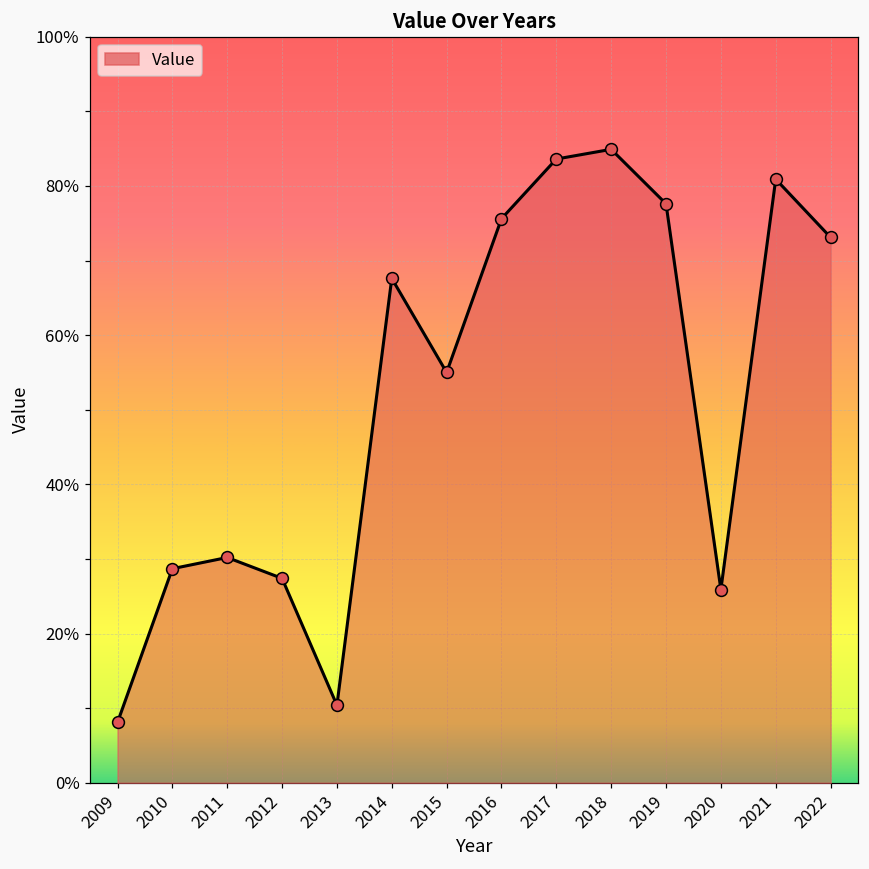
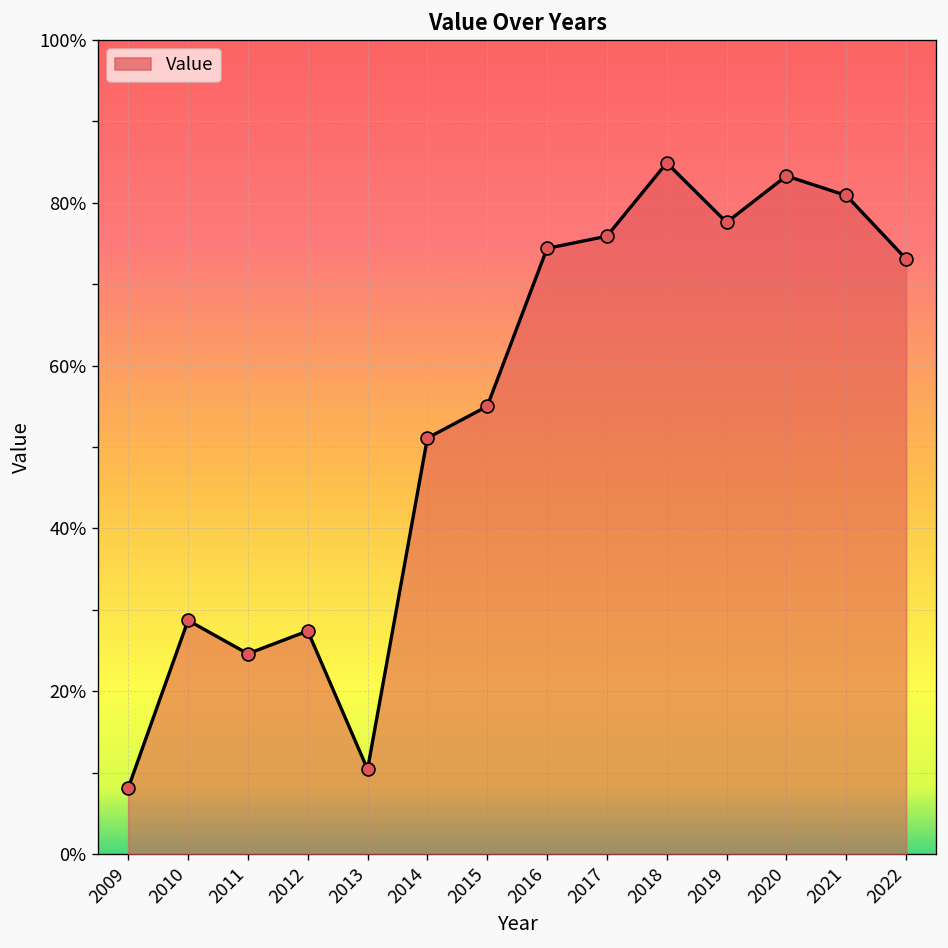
2011: 30% -> 25%
2014: 68% -> 51%
2016: 76% -> 74%
2017: 84% -> 76%
2020: 26% -> 83%
